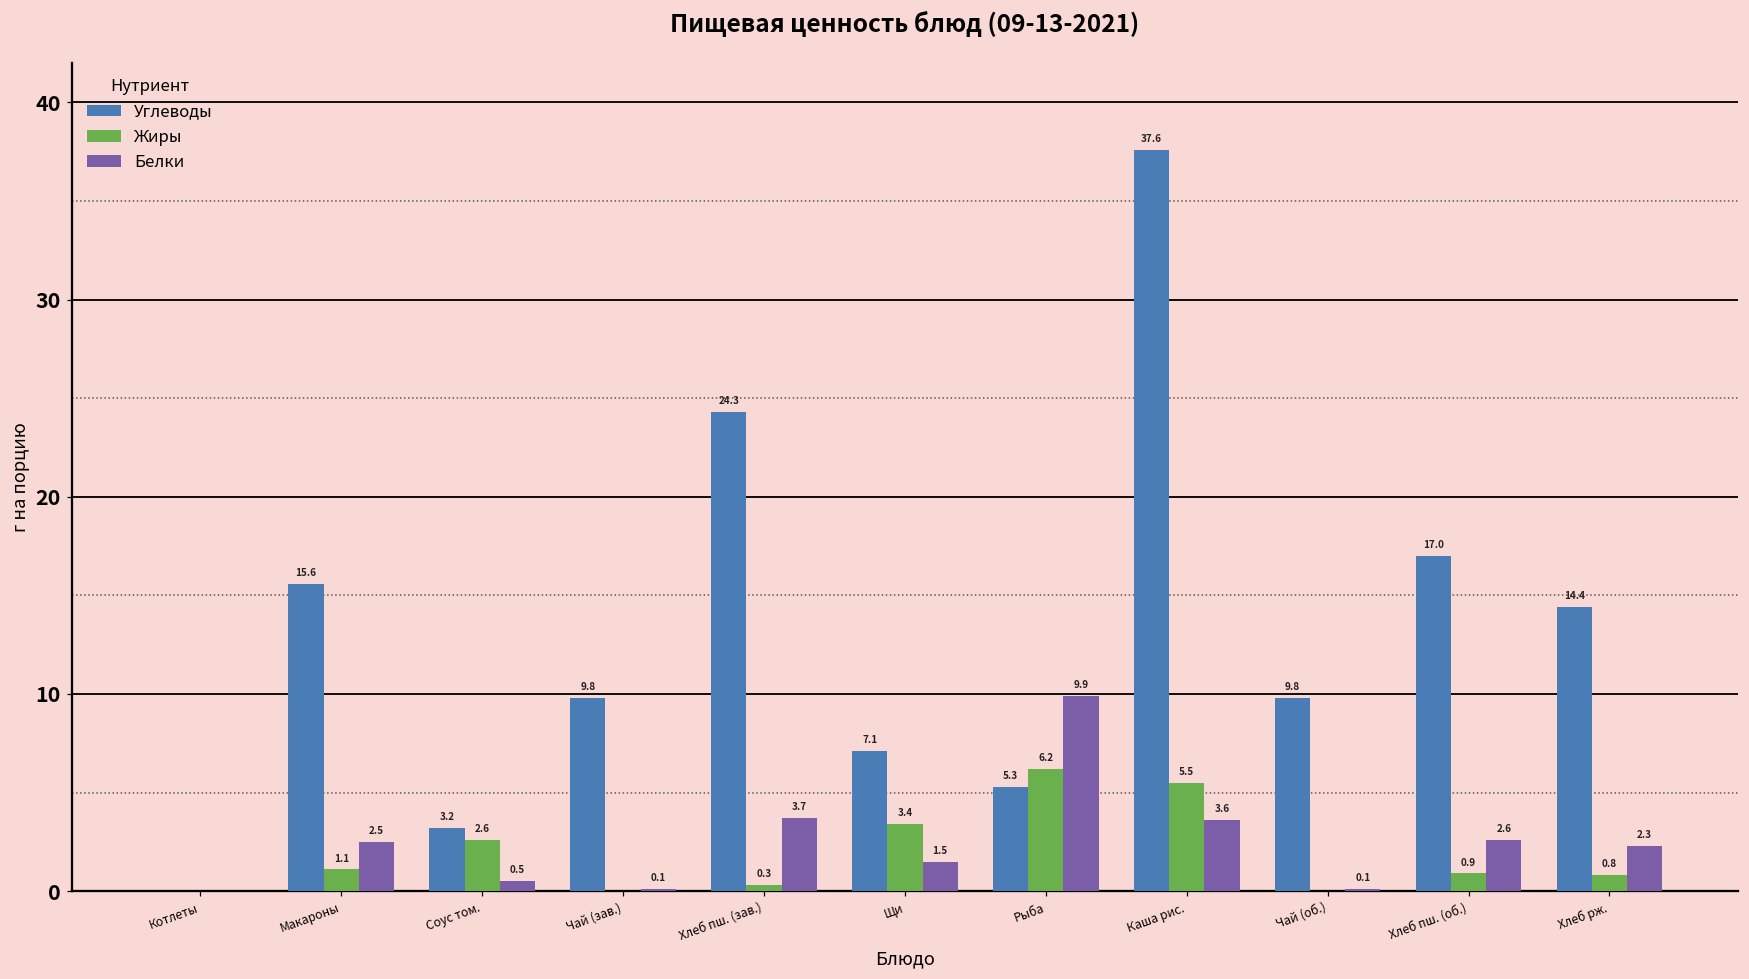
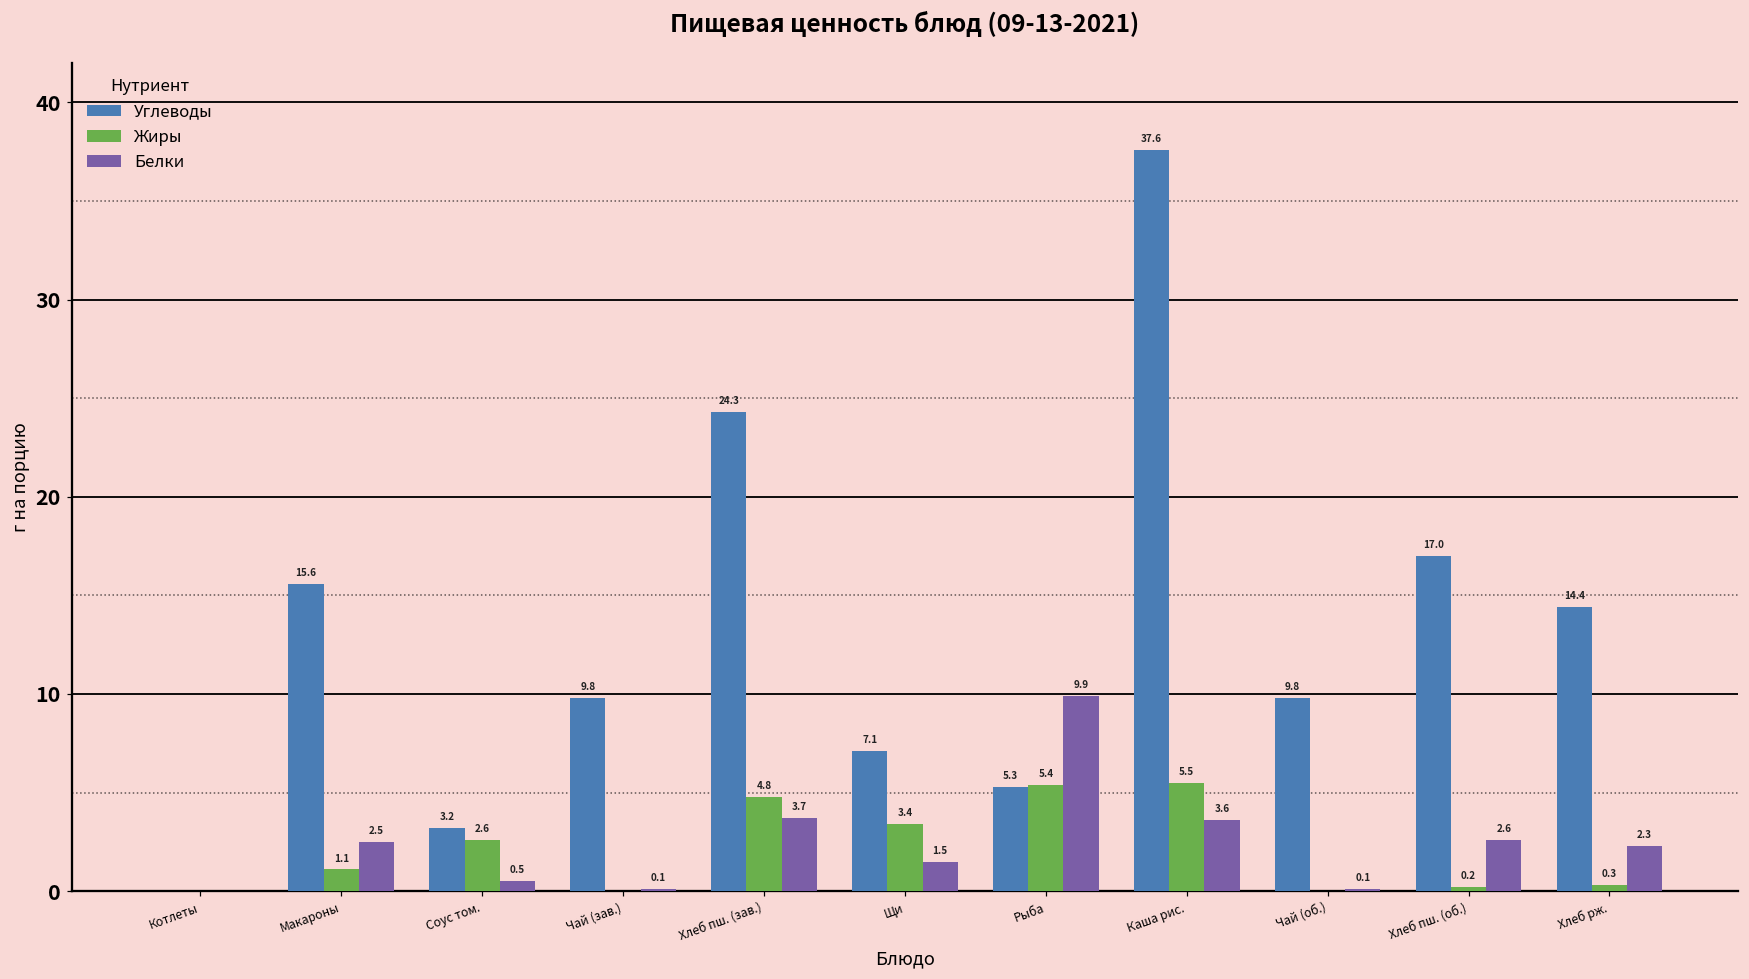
Жиры, Хлеб пш. (зав.): 0.3 -> 4.8
Жиры, Рыба: 6.2 -> 5.4
Жиры, Хлеб пш. (об.): 0.9 -> 0.2
Жиры, Хлеб рж.: 0.8 -> 0.3
